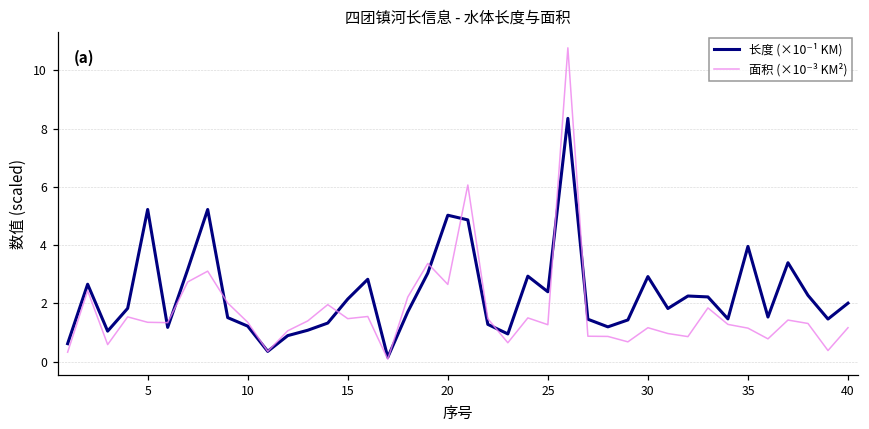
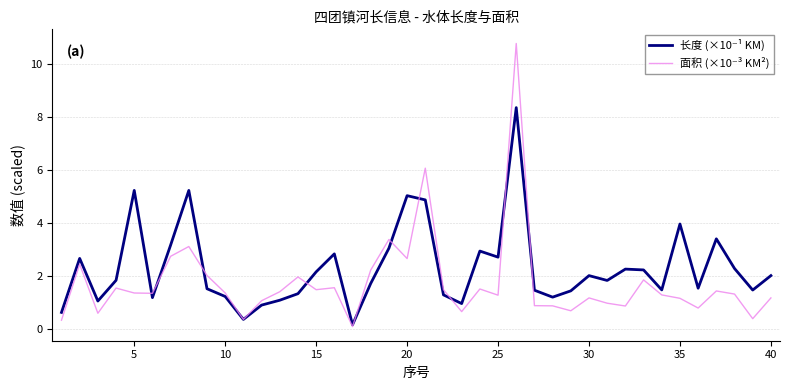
长度 (×10⁻¹ KM), 25: 2.4 -> 2.7
长度 (×10⁻¹ KM), 30: 2.9 -> 2.0
